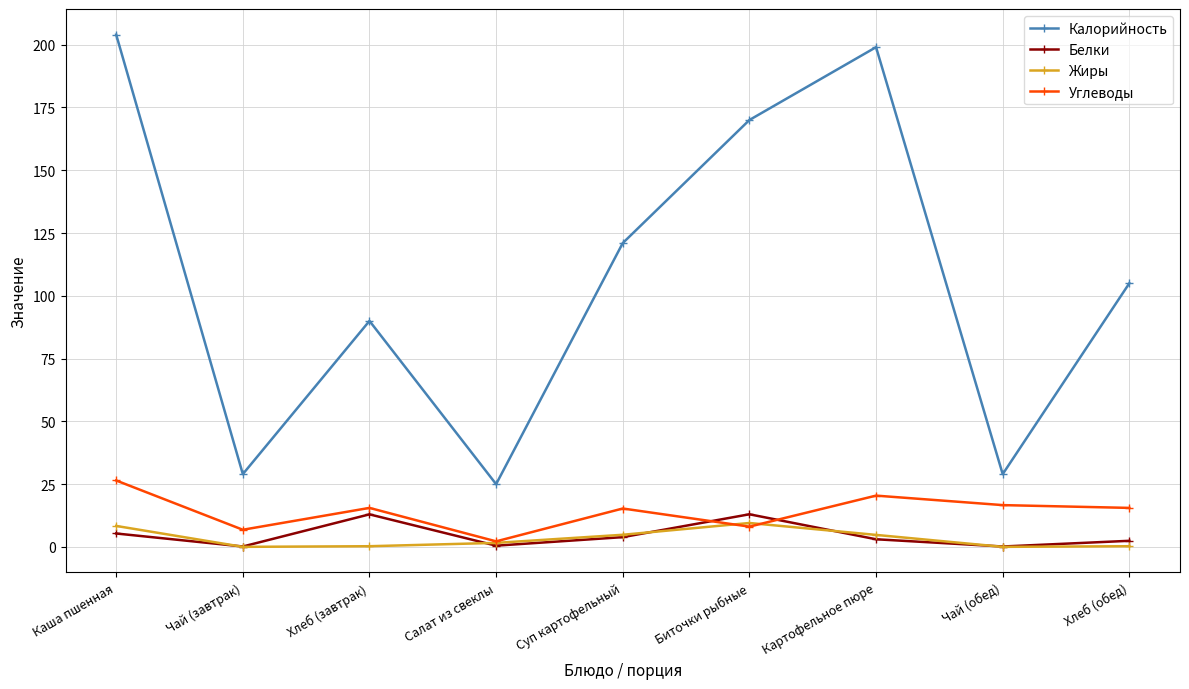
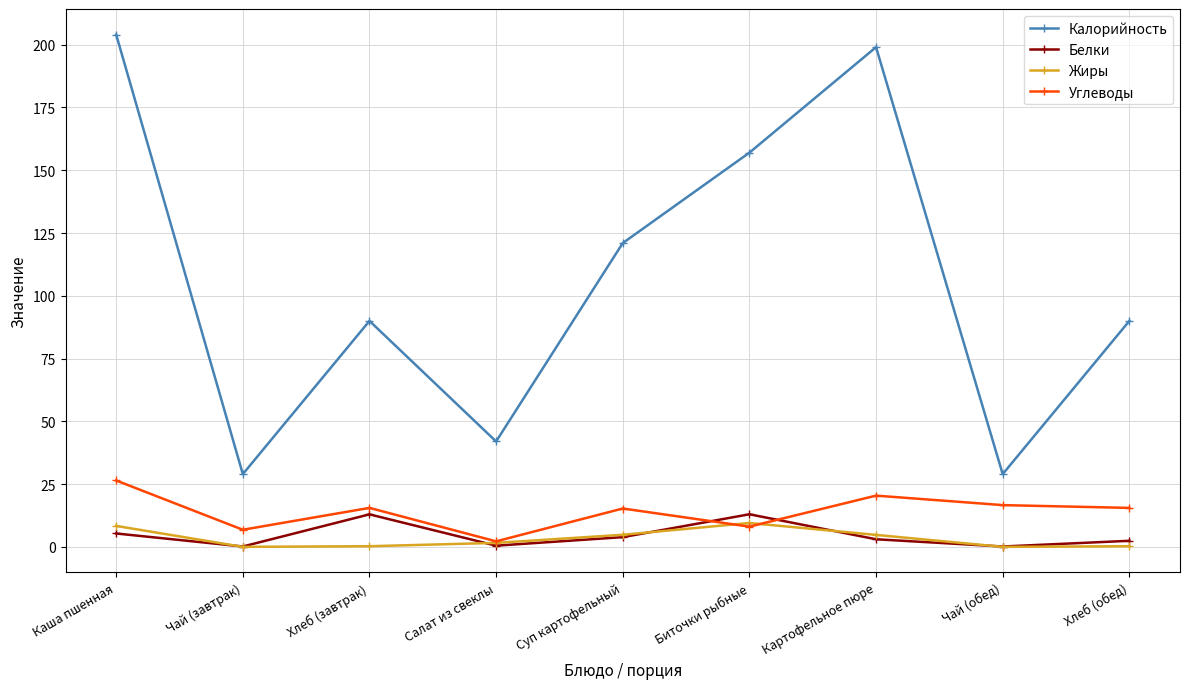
Калорийность, Салат из свеклы: 25 -> 42
Калорийность, Биточки рыбные: 170 -> 157
Калорийность, Хлеб (обед): 105 -> 90
